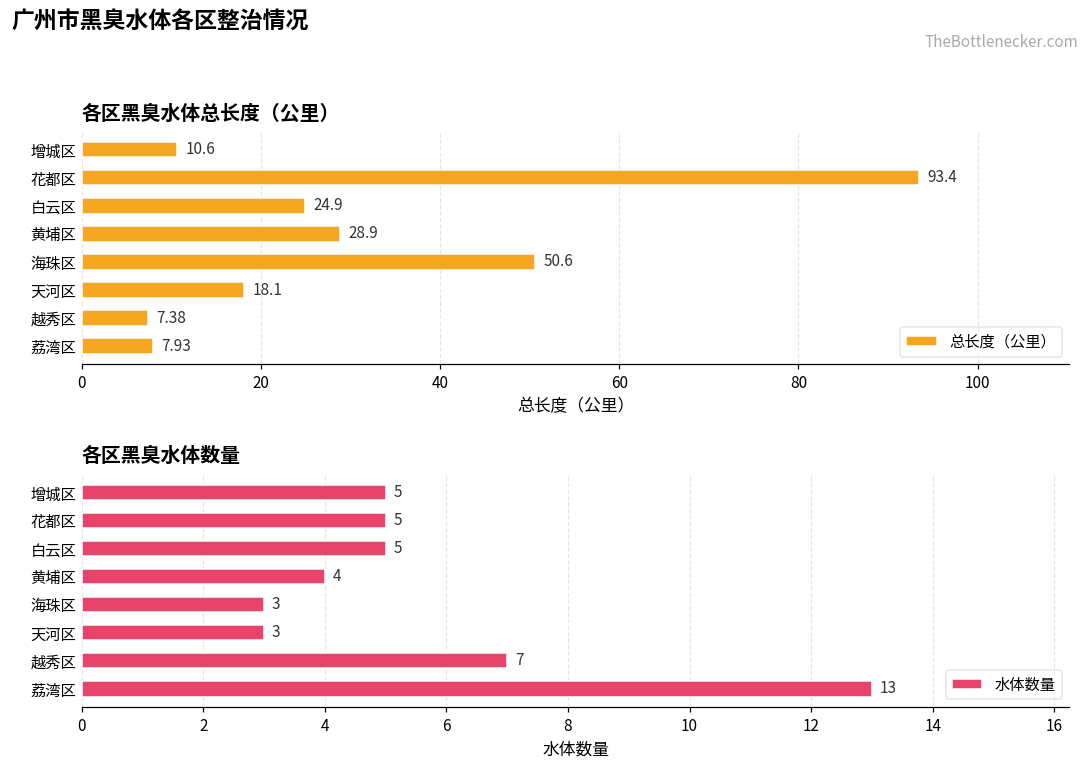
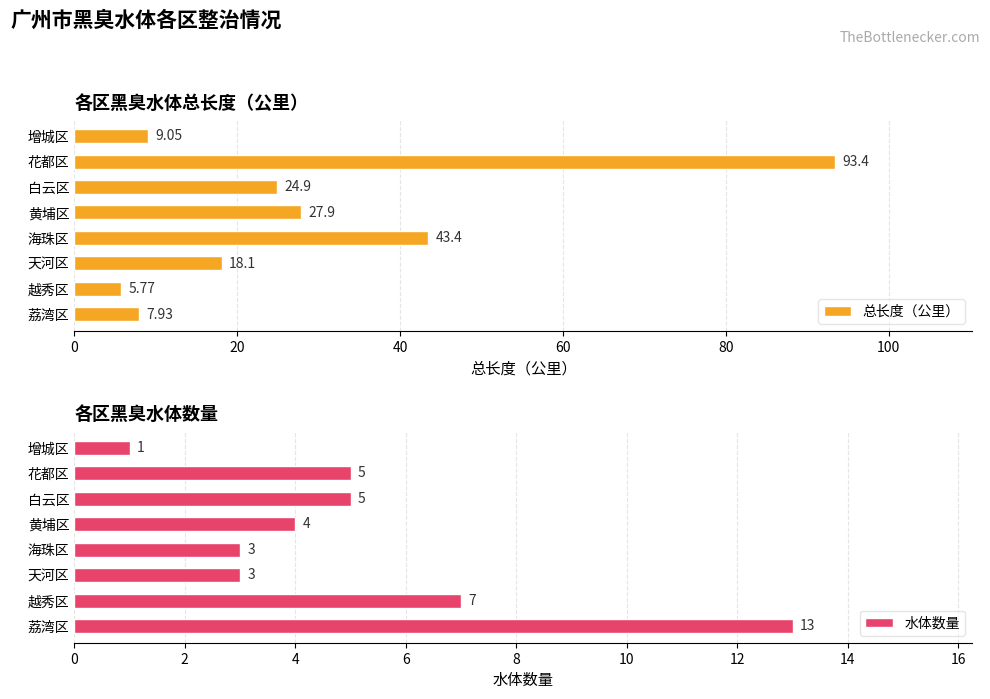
各区黑臭水体总长度（公里）, 增城区: 10.6 -> 9.05
各区黑臭水体总长度（公里）, 黄埔区: 28.9 -> 27.9
各区黑臭水体总长度（公里）, 海珠区: 50.6 -> 43.4
各区黑臭水体总长度（公里）, 越秀区: 7.38 -> 5.77
各区黑臭水体数量, 增城区: 5 -> 1
